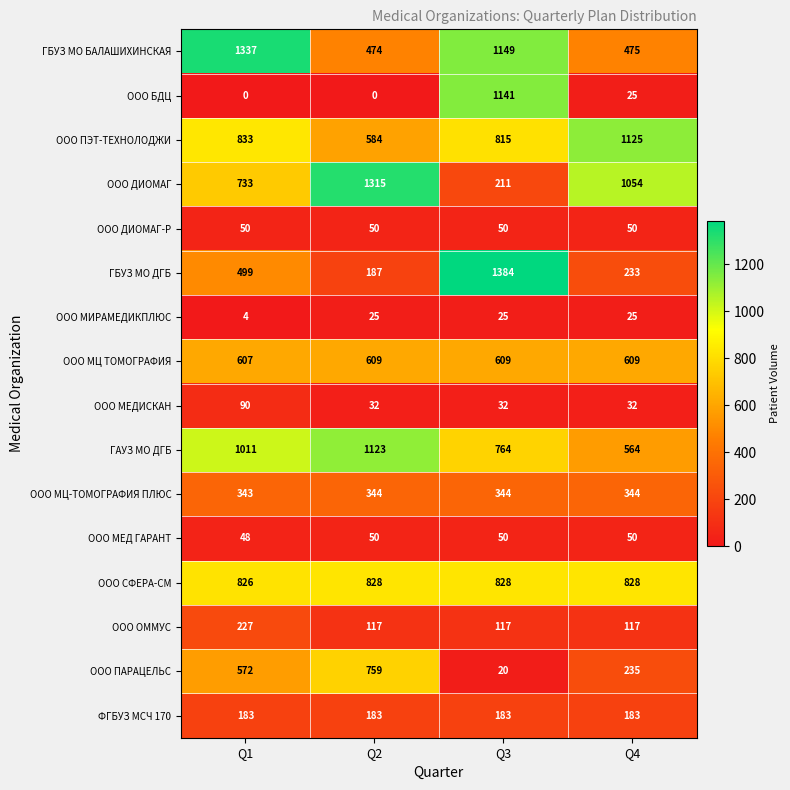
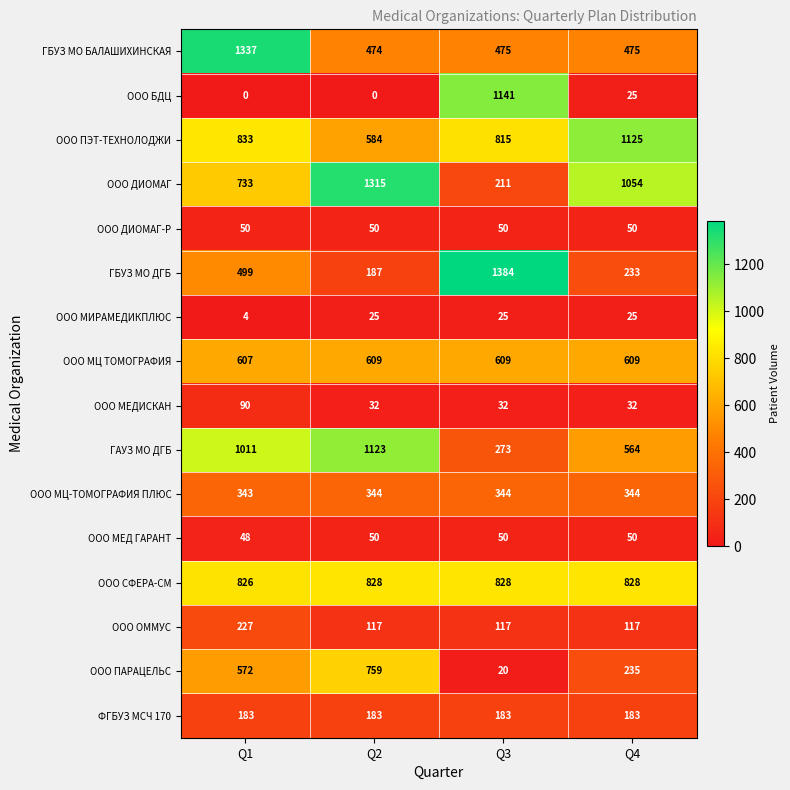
ГБУЗ МО БАЛАШИХИНСКАЯ, Q3: 1149 -> 475
ГАУЗ МО ДГБ, Q3: 764 -> 273
